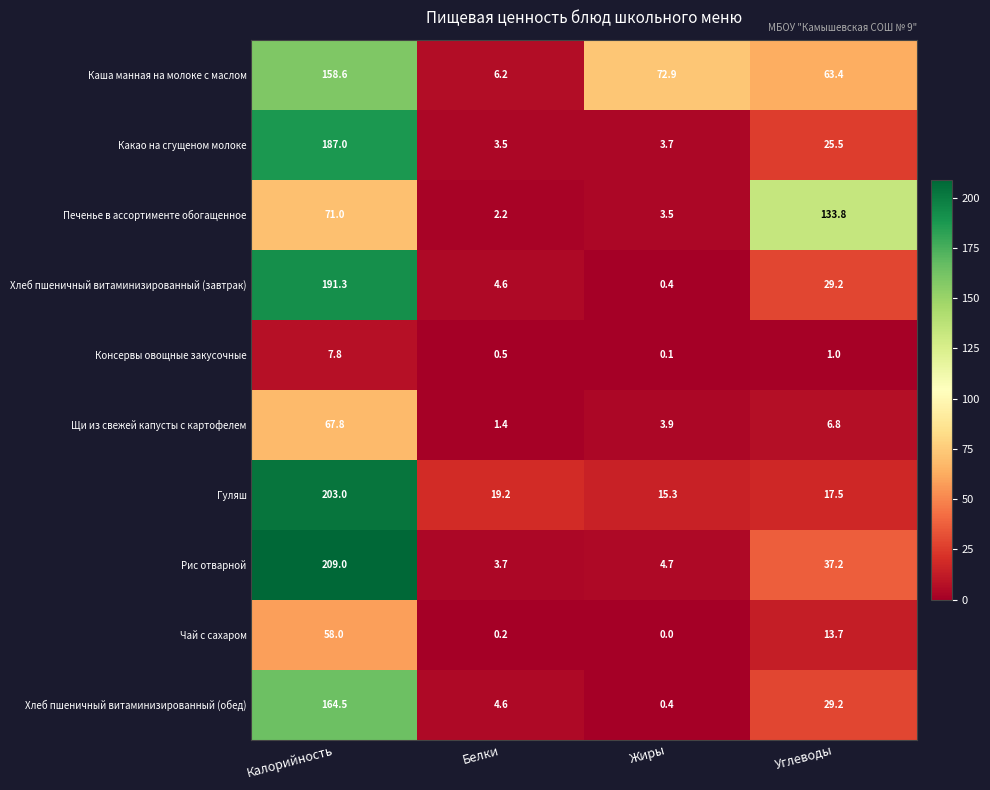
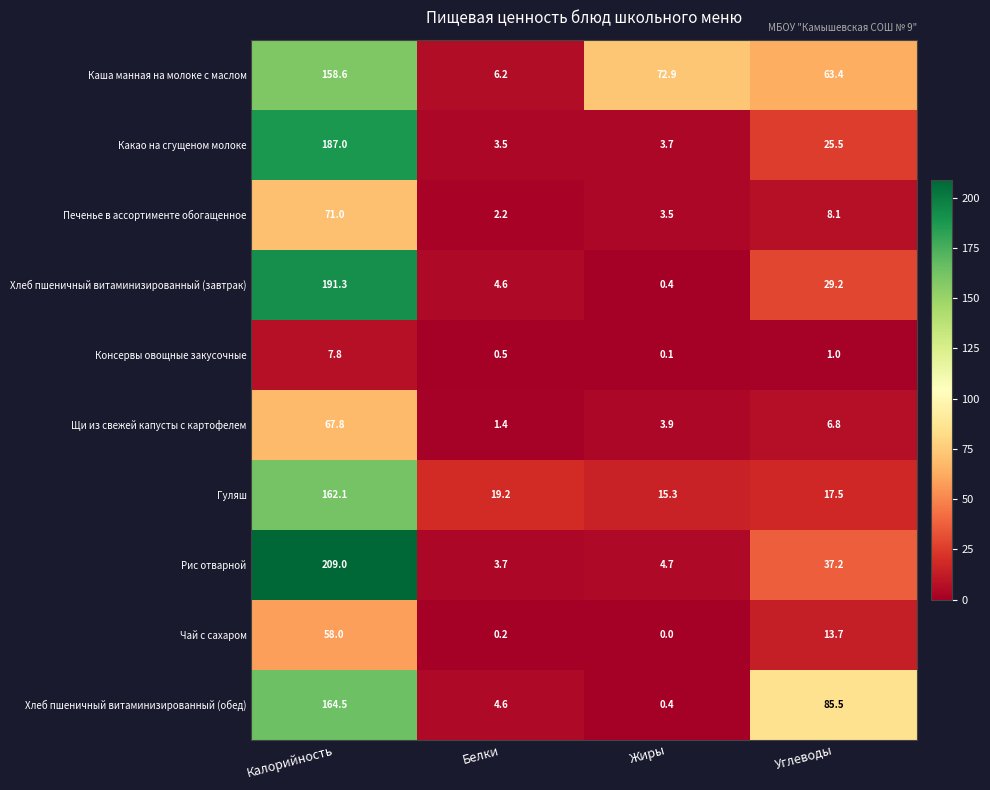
Печенье в ассортименте обогащенное, Углеводы: 133.8 -> 8.1
Гуляш, Калорийность: 203.0 -> 162.1
Хлеб пшеничный витаминизированный (обед), Углеводы: 29.2 -> 85.5
